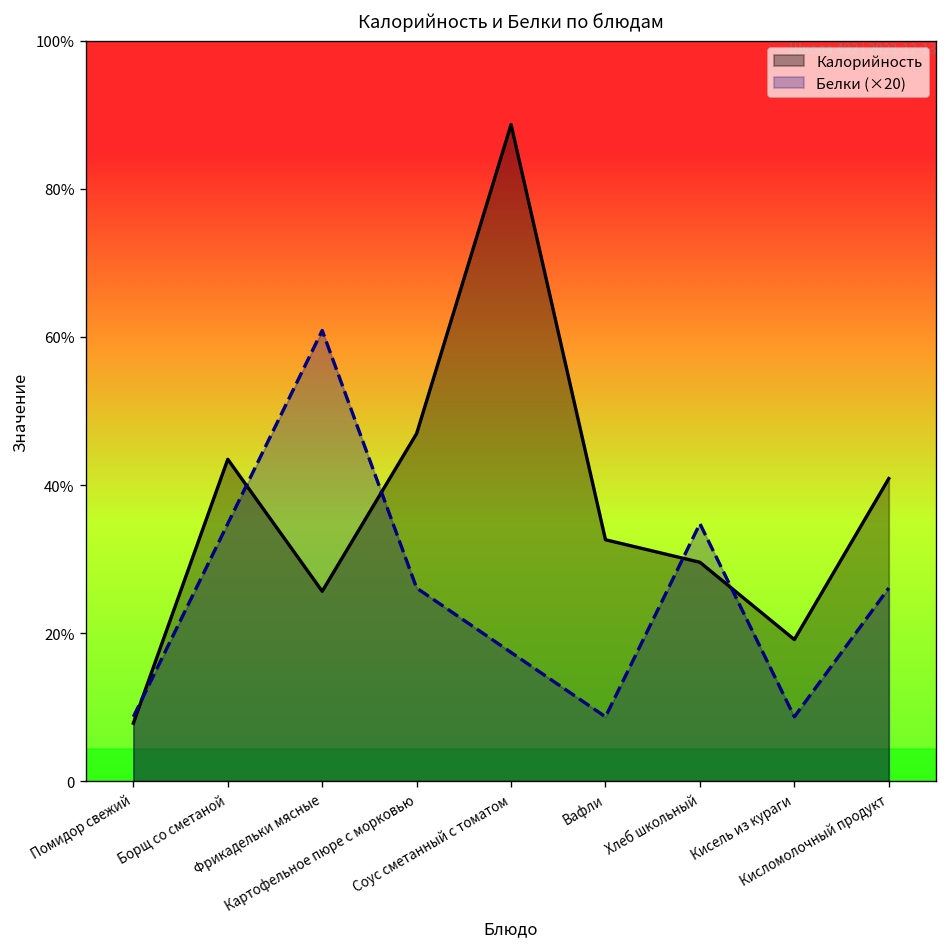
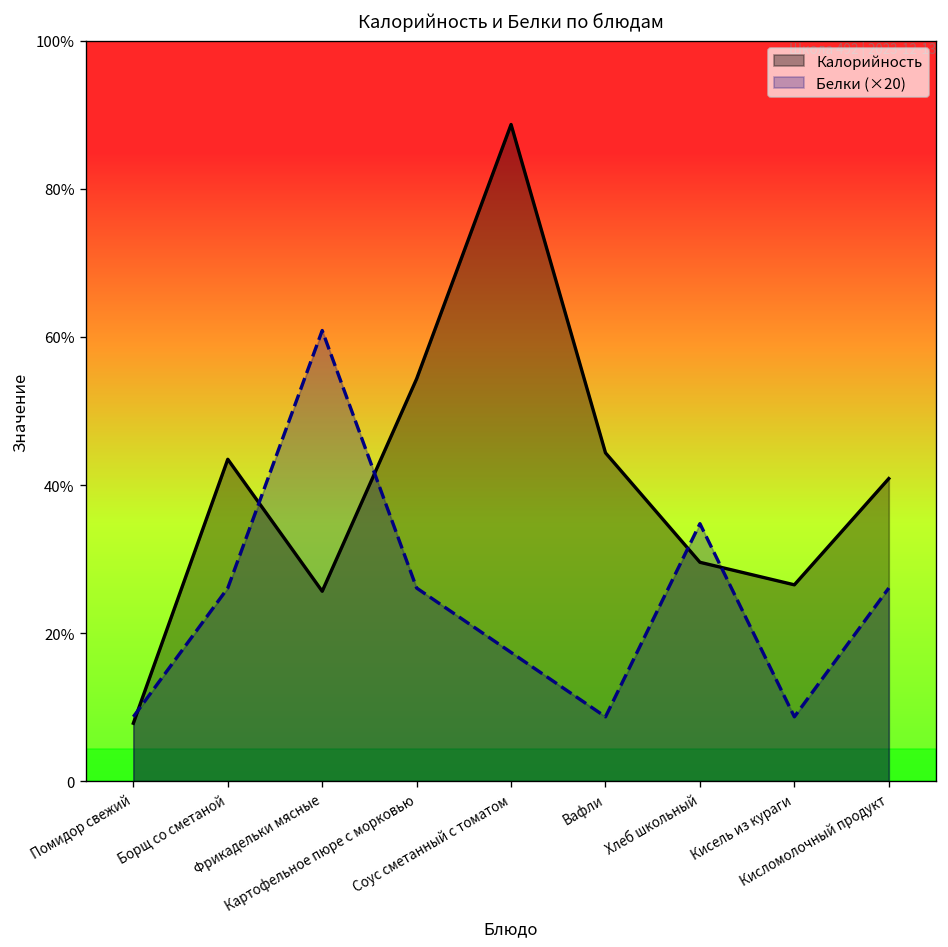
Белки (×20), Борщ со сметаной: 35% -> 26%
Калорийность, Картофельное пюре с морковью: 47% -> 54%
Калорийность, Вафли: 33% -> 44%
Калорийность, Кисель из кураги: 19% -> 27%
